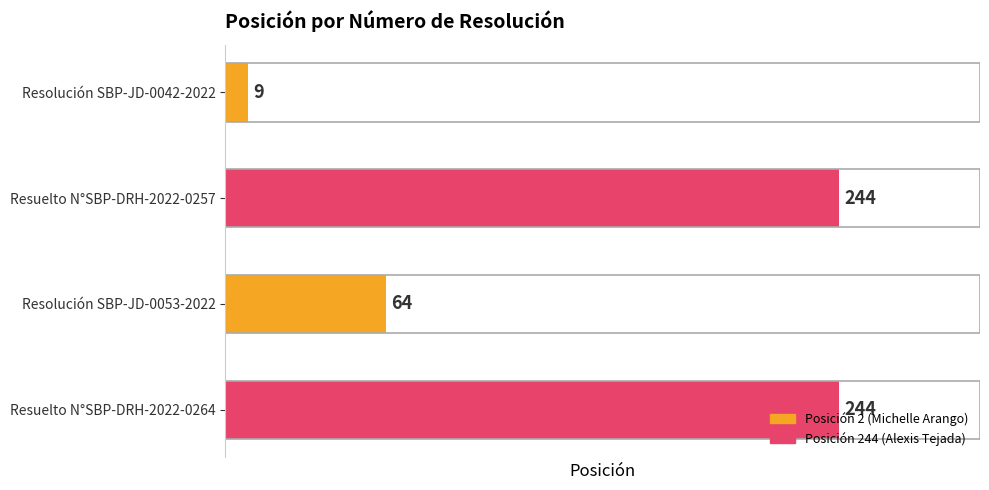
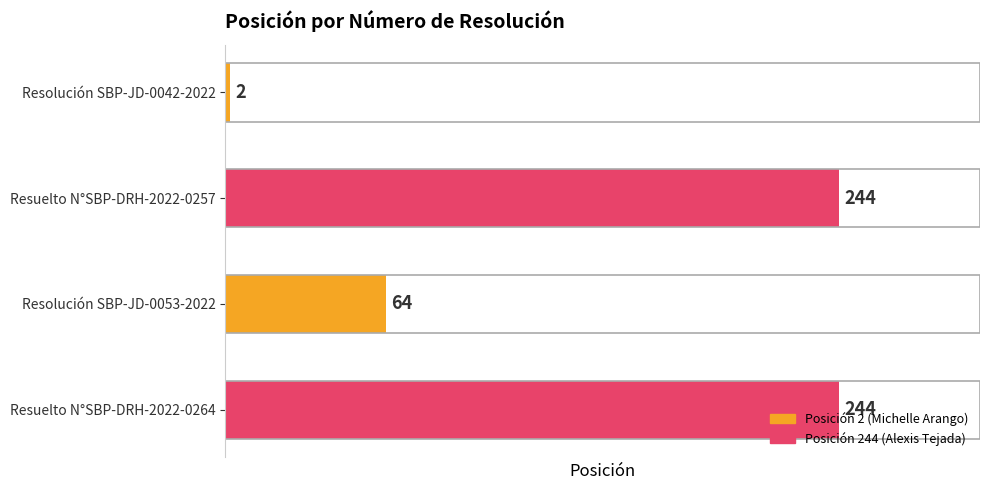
Resolución SBP-JD-0042-2022: 9 -> 2
